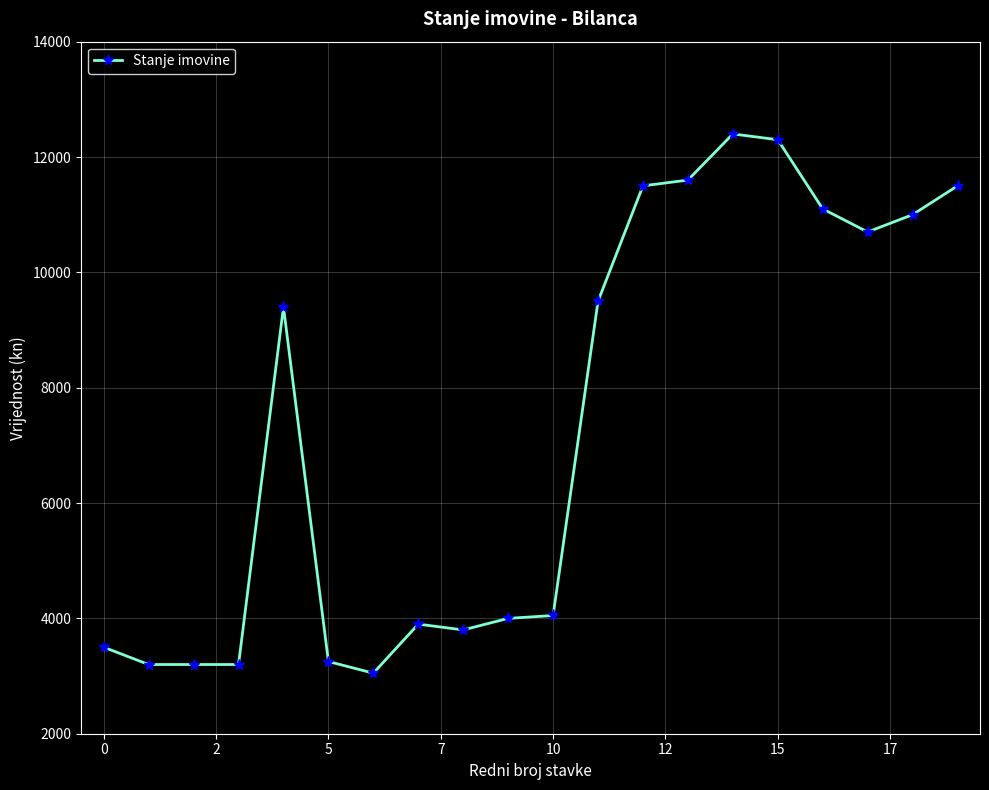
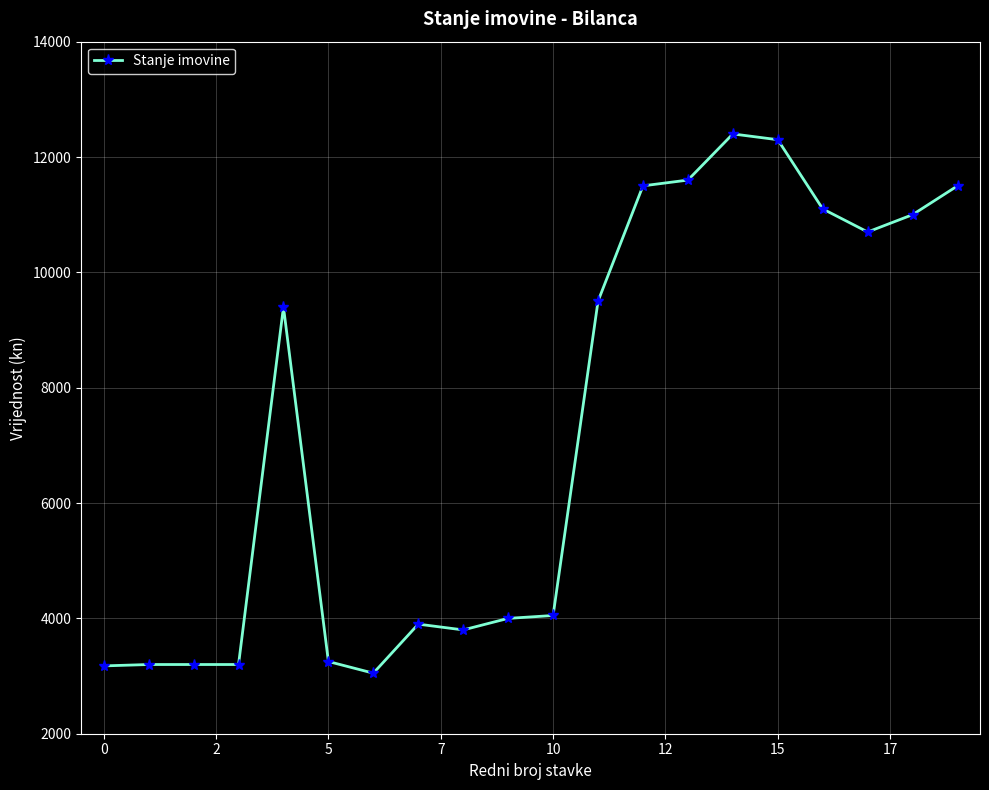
0: 3500 -> 3200
